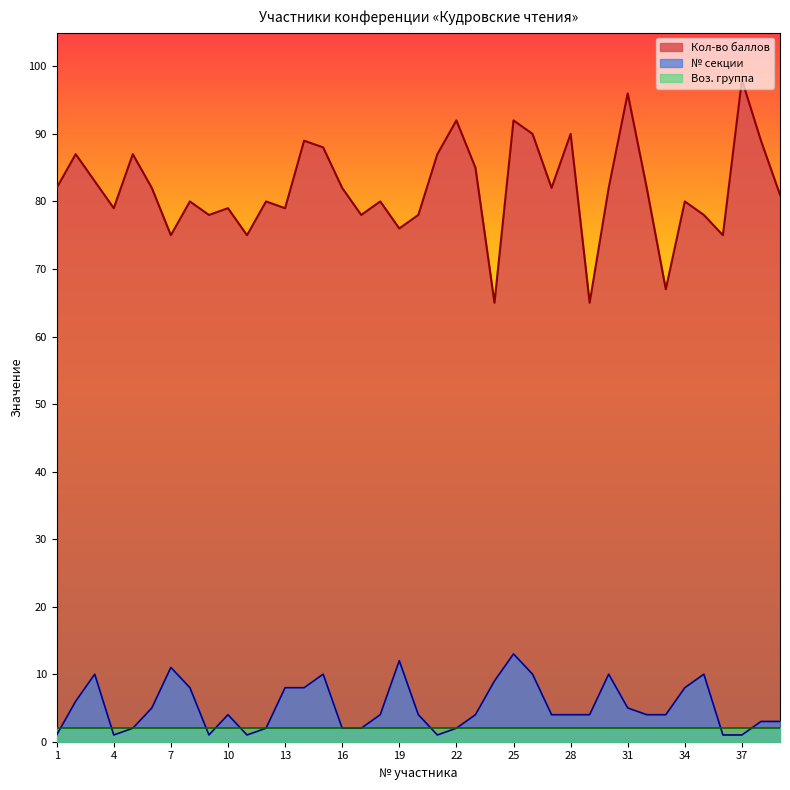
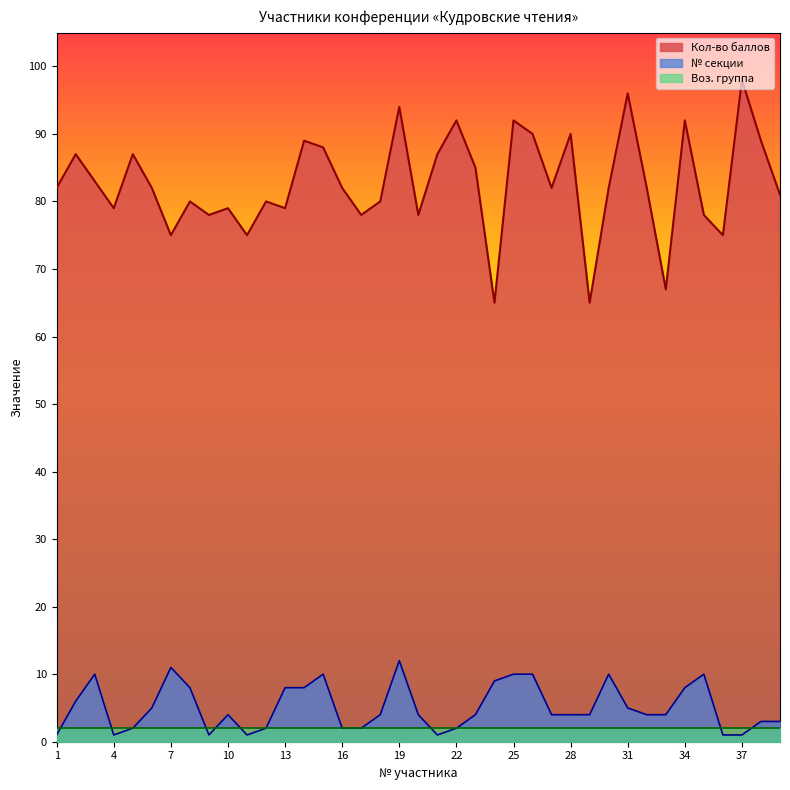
Кол-во баллов, 19: 76 -> 94
№ секции, 25: 13 -> 10
Кол-во баллов, 34: 80 -> 92
